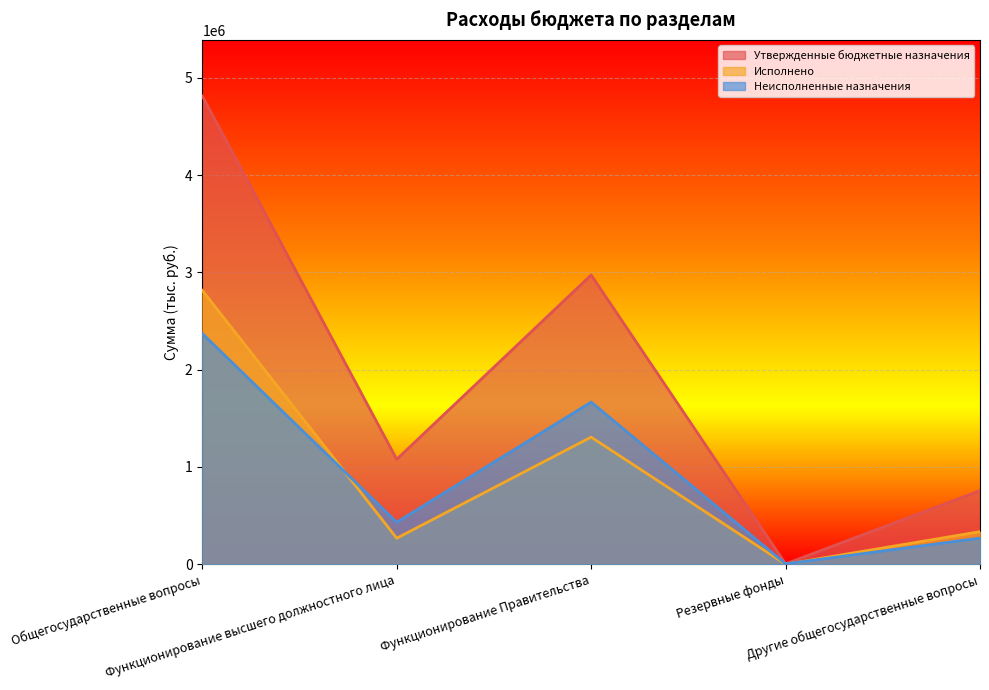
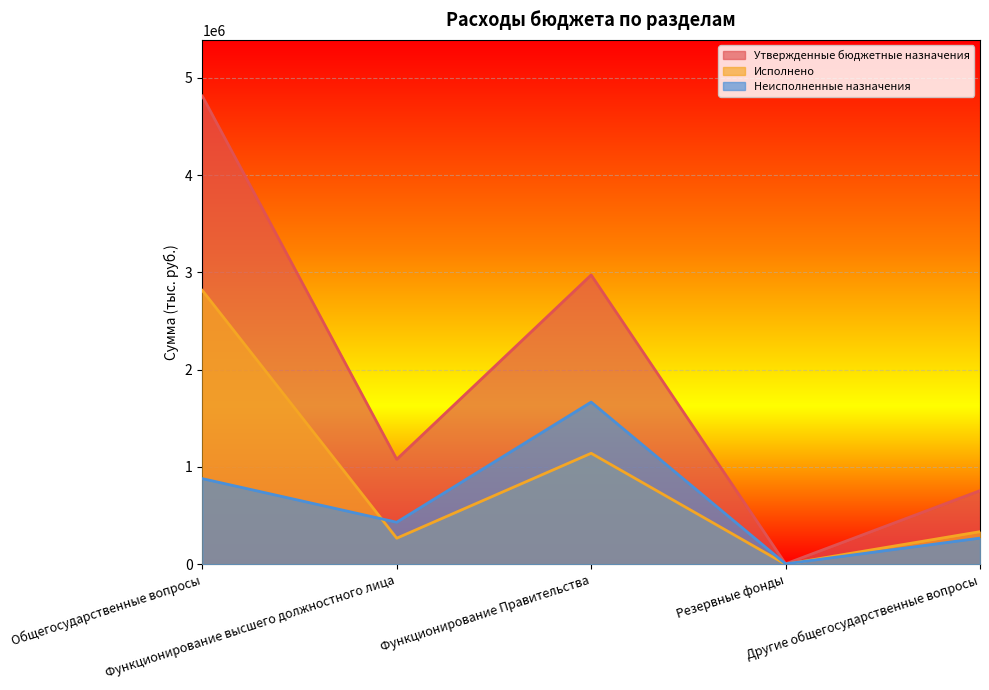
Неисполненные назначения, Общегосударственные вопросы: 2400000 -> 900000
Исполнено, Функционирование Правительства: 1300000 -> 1100000
